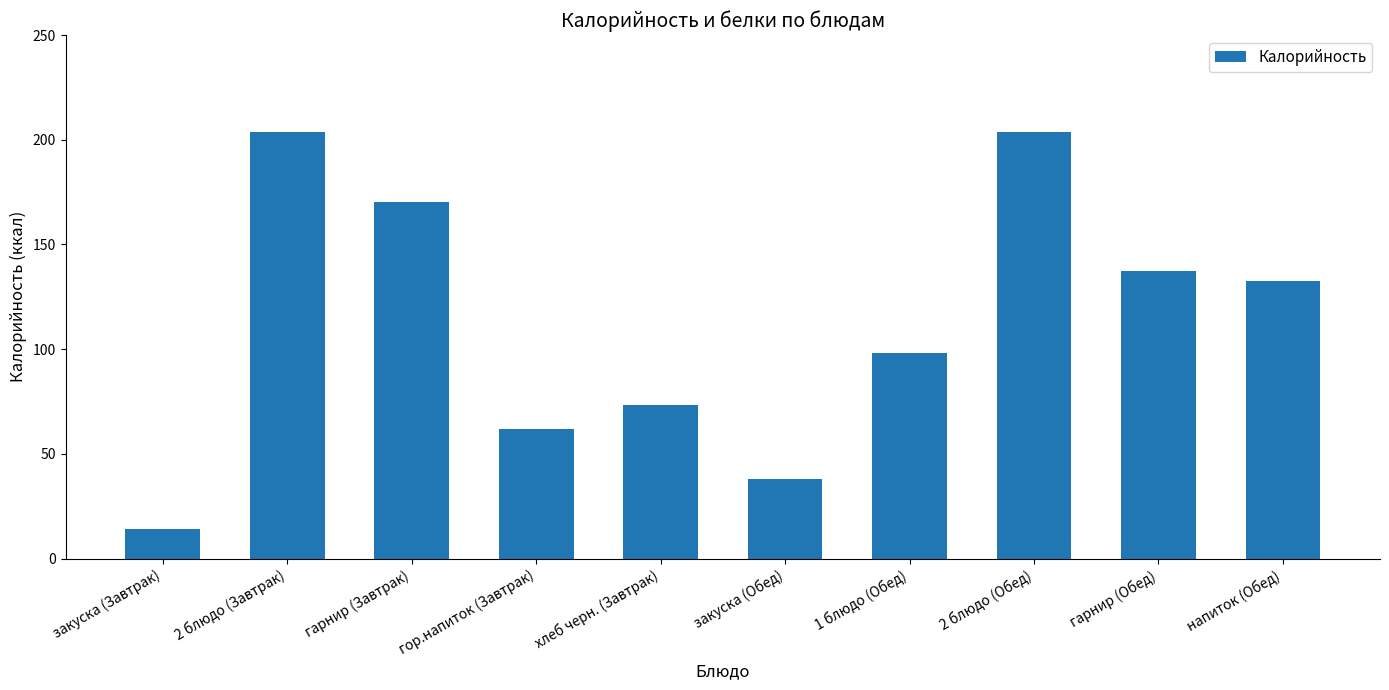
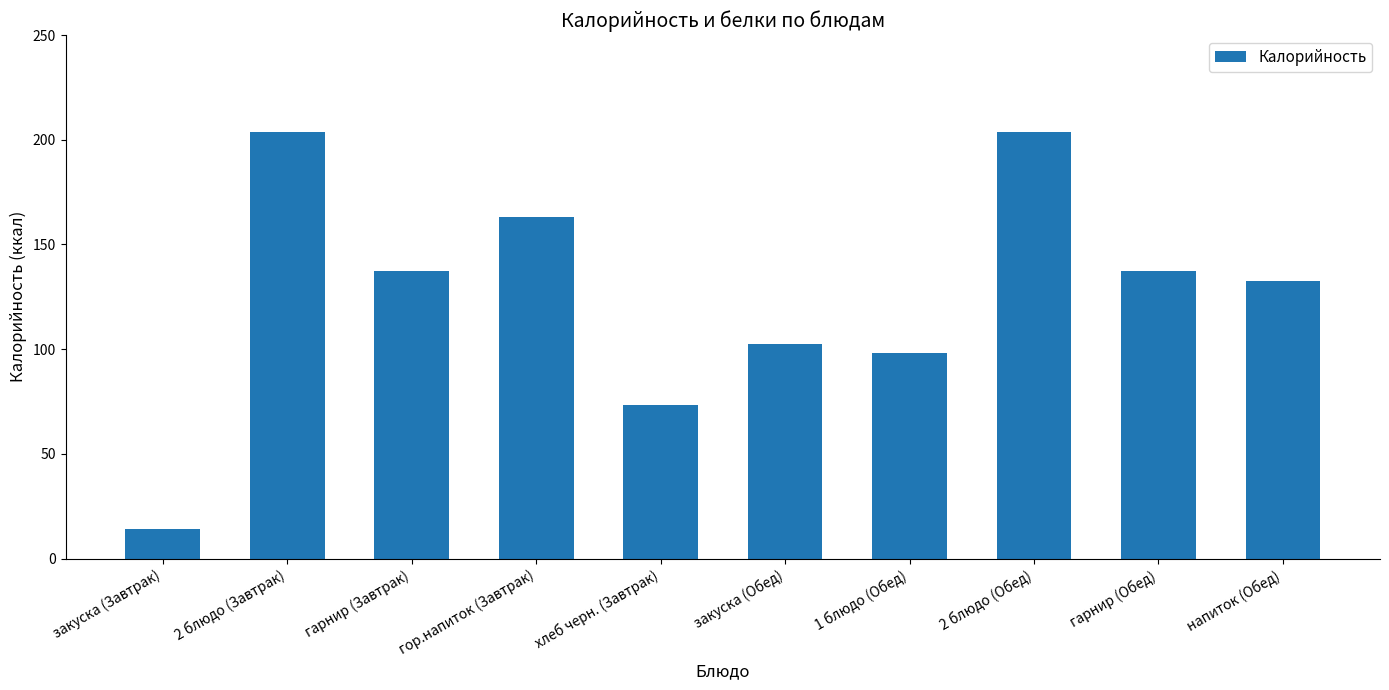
гарнир (Завтрак): 170 -> 137
гор.напиток (Завтрак): 62 -> 163
закуска (Обед): 38 -> 102
